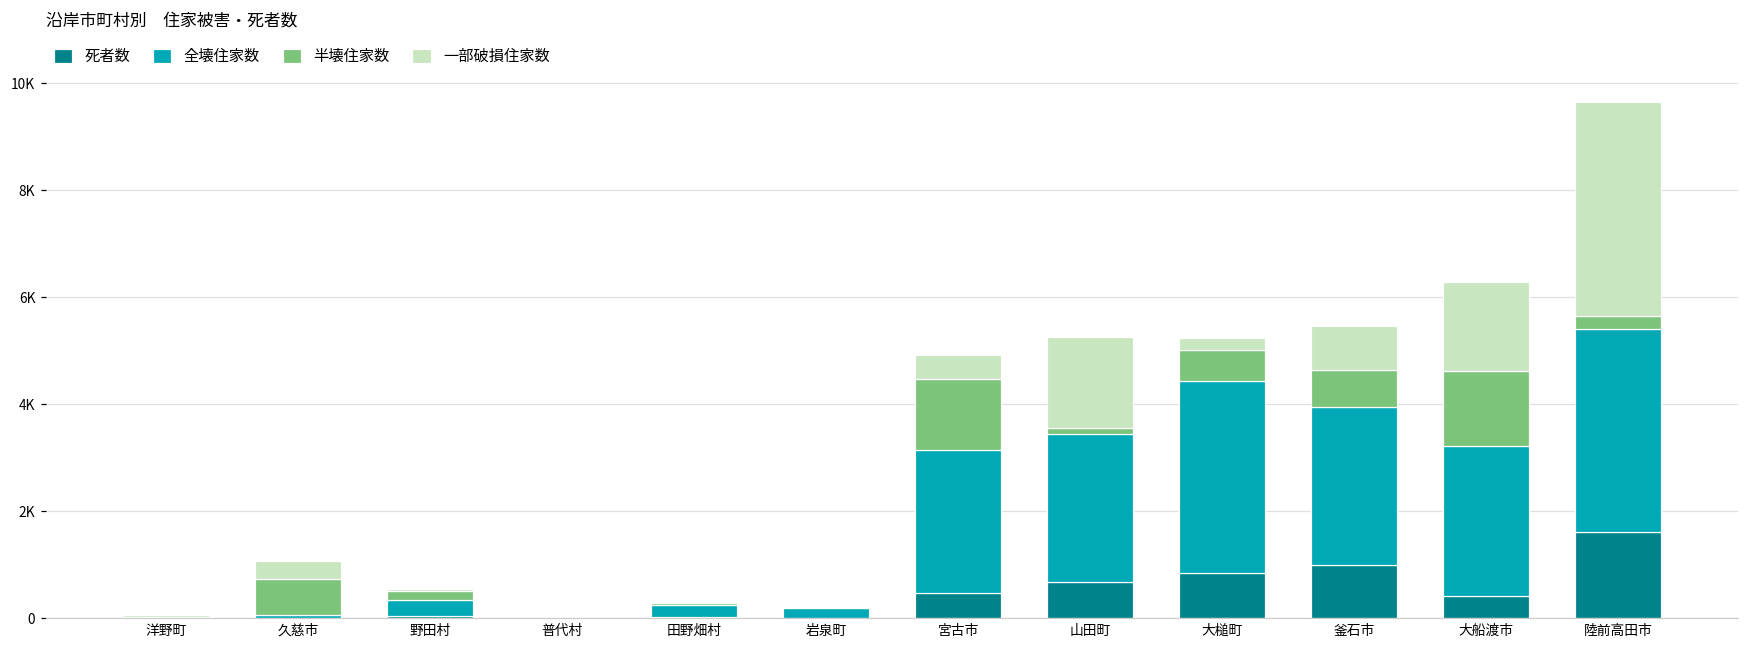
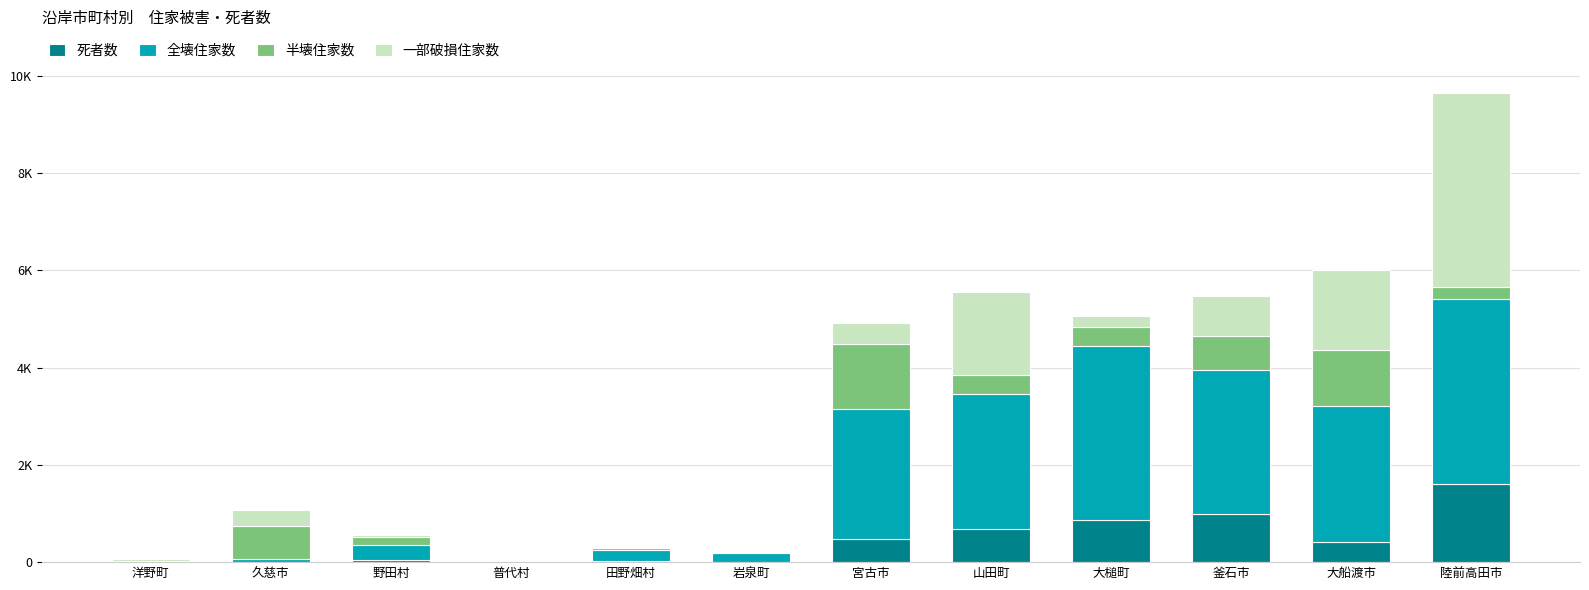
半壊住家数, 山田町: 100 -> 400
半壊住家数, 大槌町: 600 -> 400
半壊住家数, 大船渡市: 1400 -> 1100
